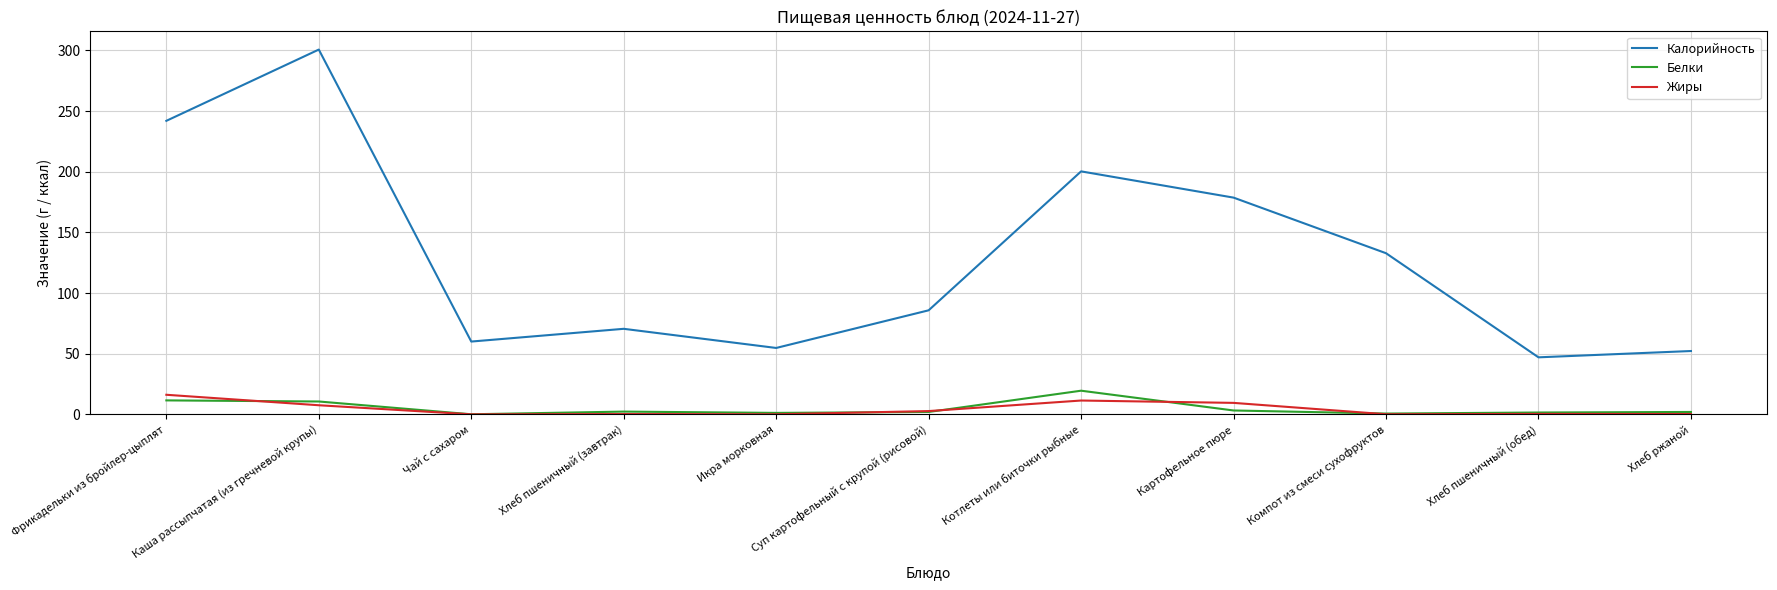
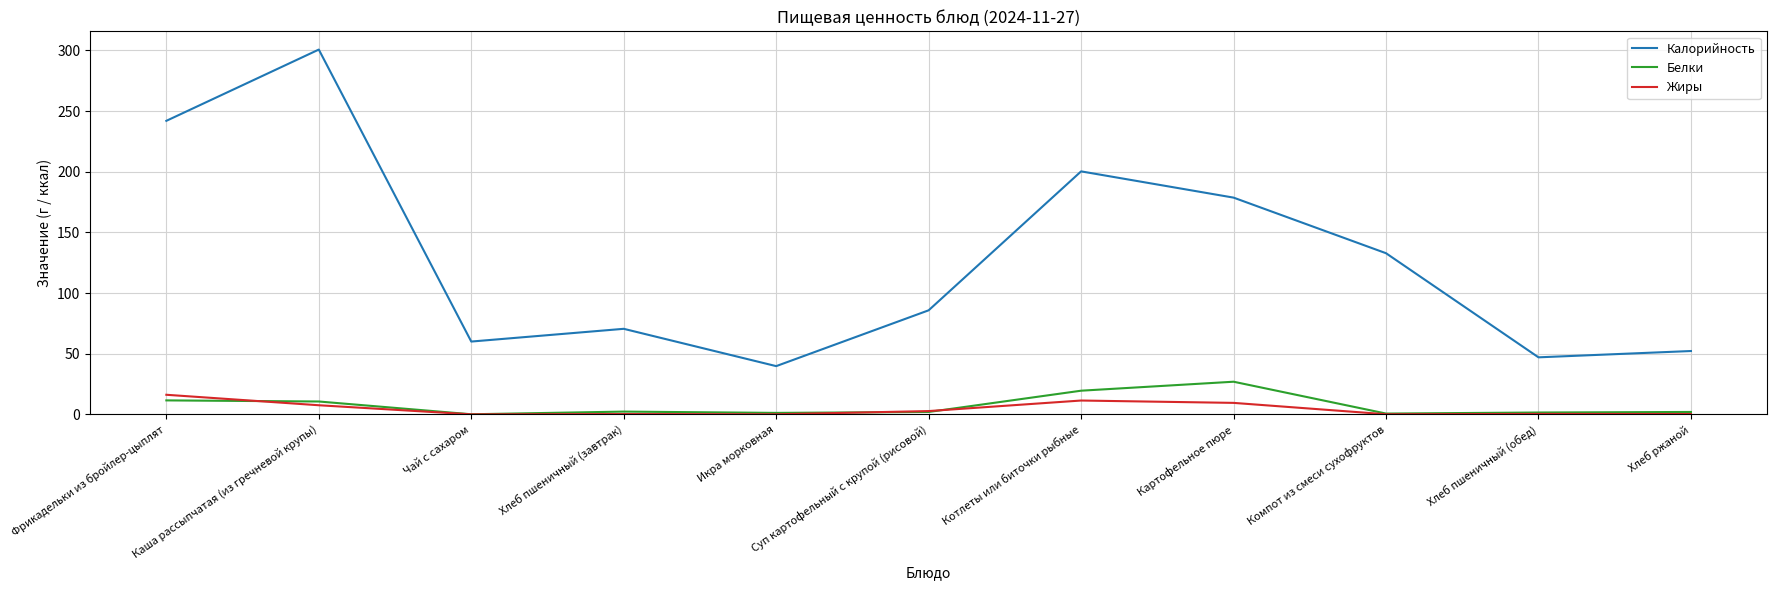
Калорийность, Икра морковная: 55 -> 40
Белки, Картофельное пюре: 3 -> 27
